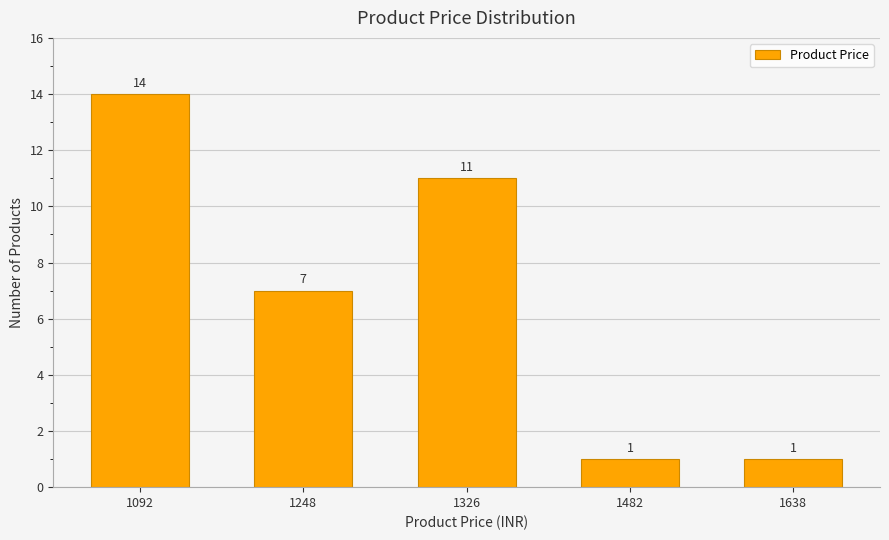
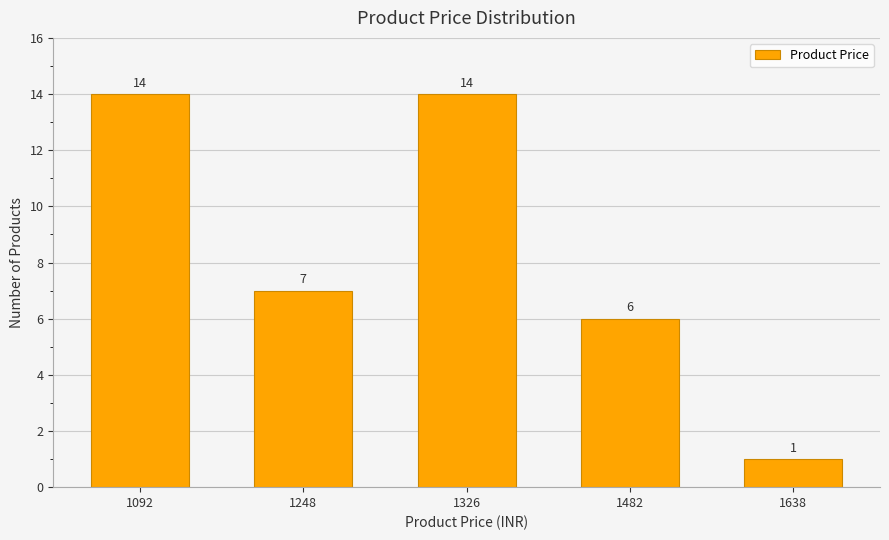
1326: 11 -> 14
1482: 1 -> 6
